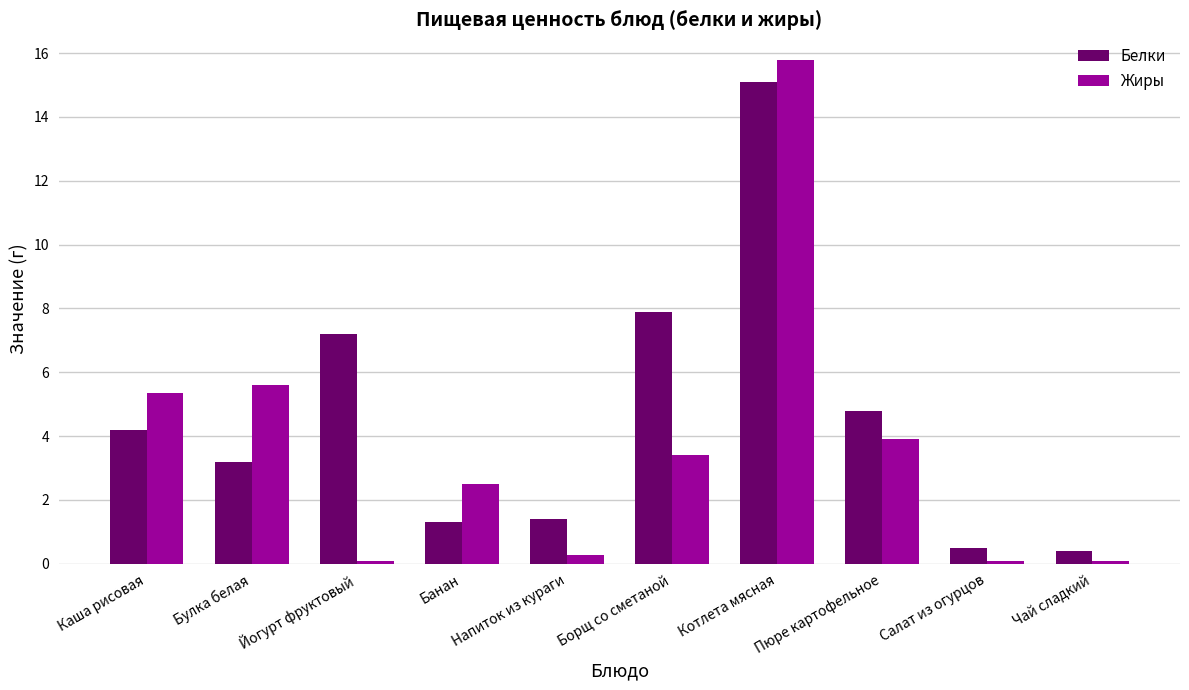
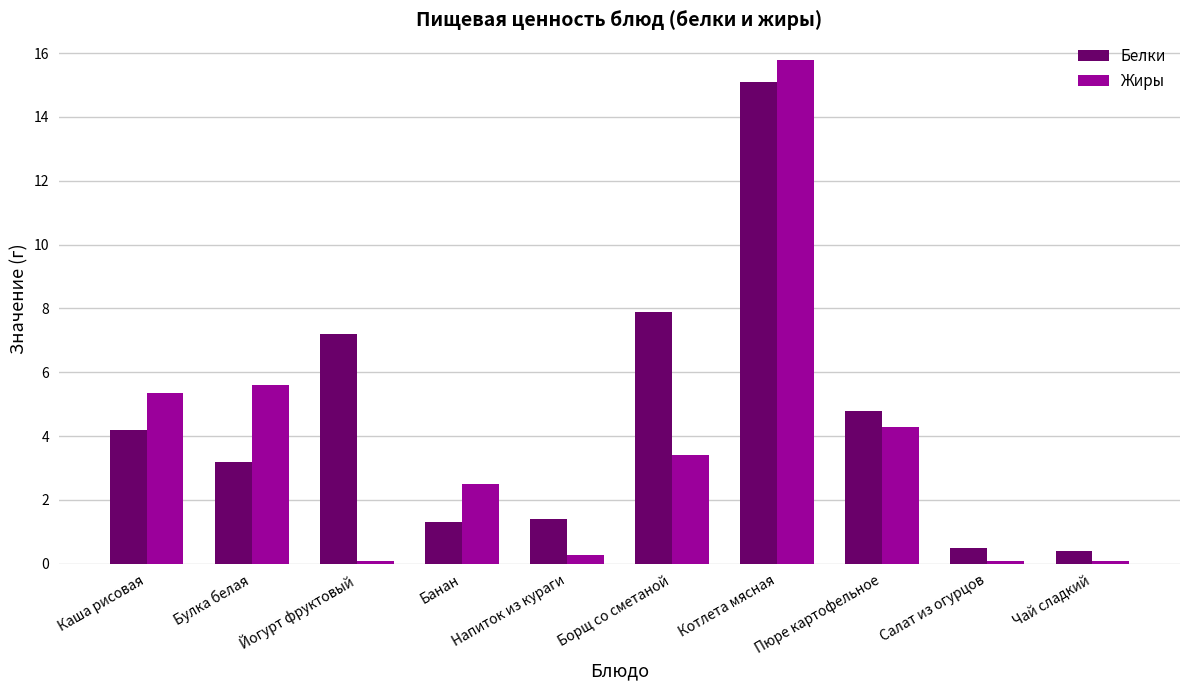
Жиры, Пюре картофельное: 3.9 -> 4.3
